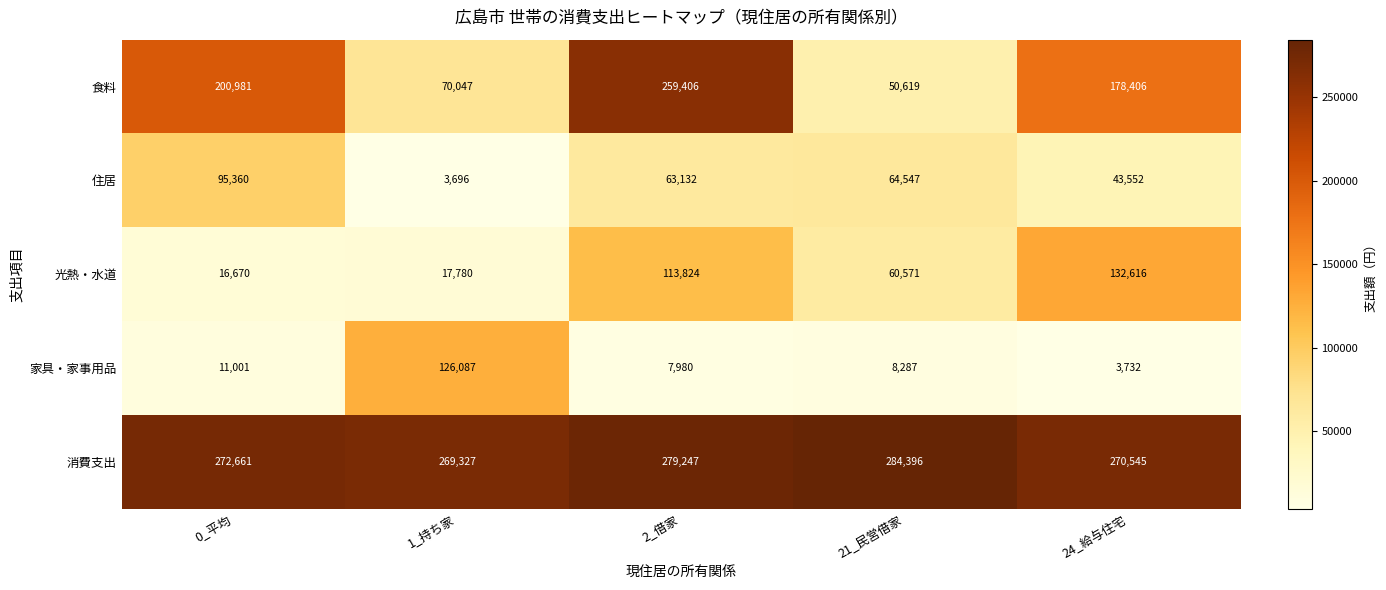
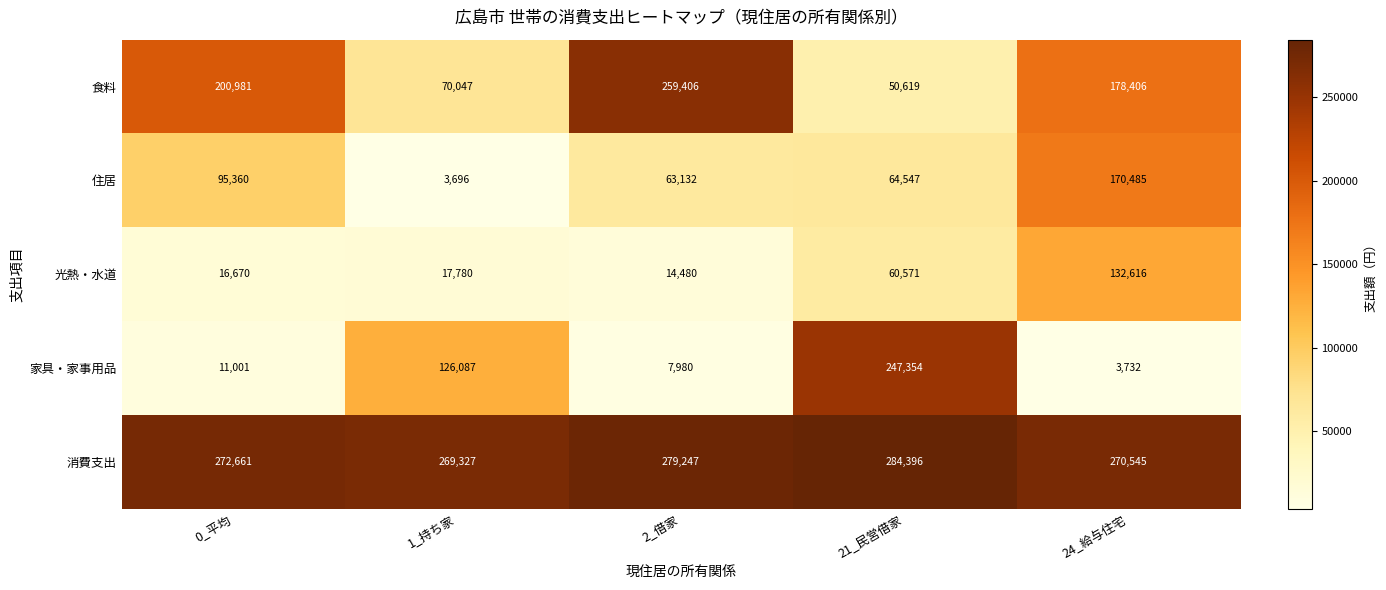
住居, 24_給与住宅: 43,552 -> 170,485
光熱・水道, 2_借家: 113,824 -> 14,480
家具・家事用品, 21_民営借家: 8,287 -> 247,354
